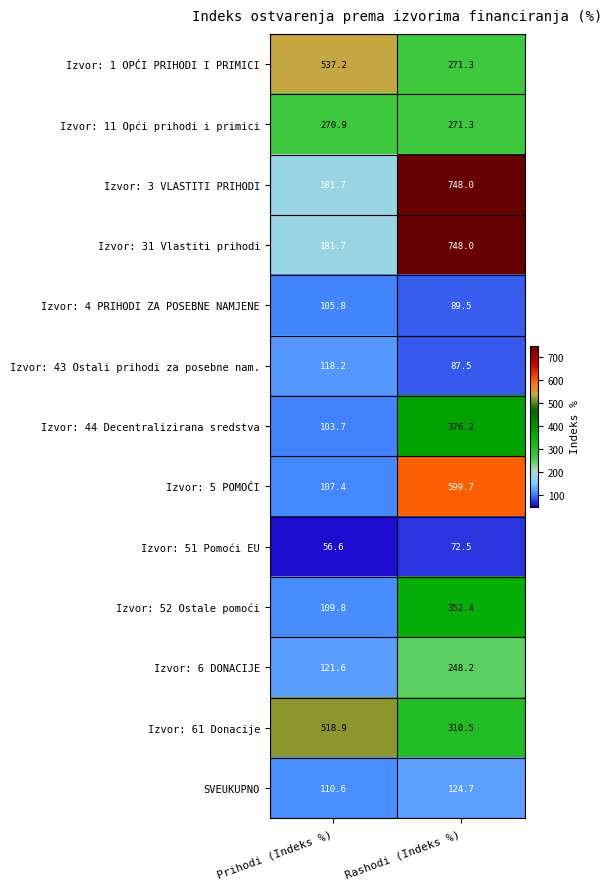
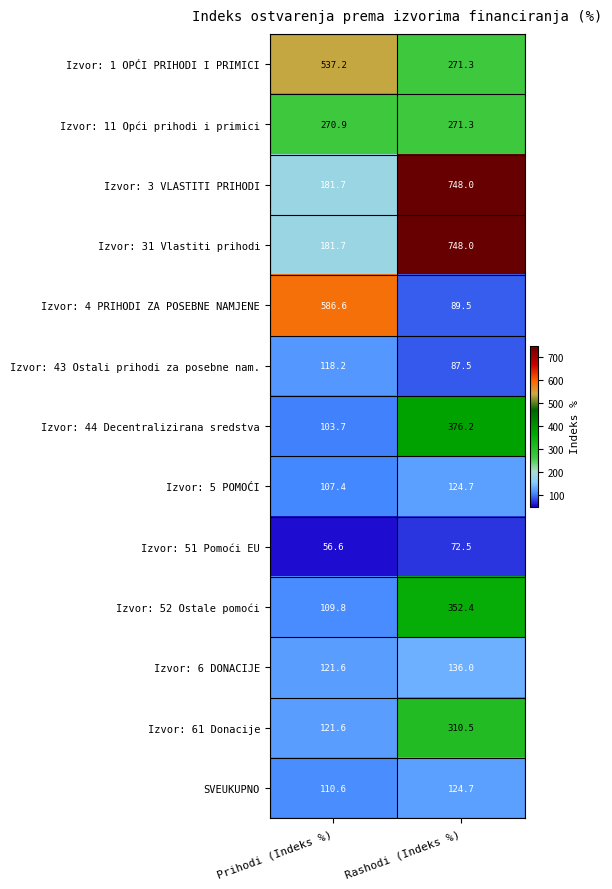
Izvor: 4 PRIHODI ZA POSEBNE NAMJENE, Prihodi (Indeks %): 105.8 -> 586.6
Izvor: 5 POMOĆI, Rashodi (Indeks %): 599.7 -> 124.7
Izvor: 6 DONACIJE, Rashodi (Indeks %): 248.2 -> 136.0
Izvor: 61 Donacije, Prihodi (Indeks %): 518.9 -> 121.6
